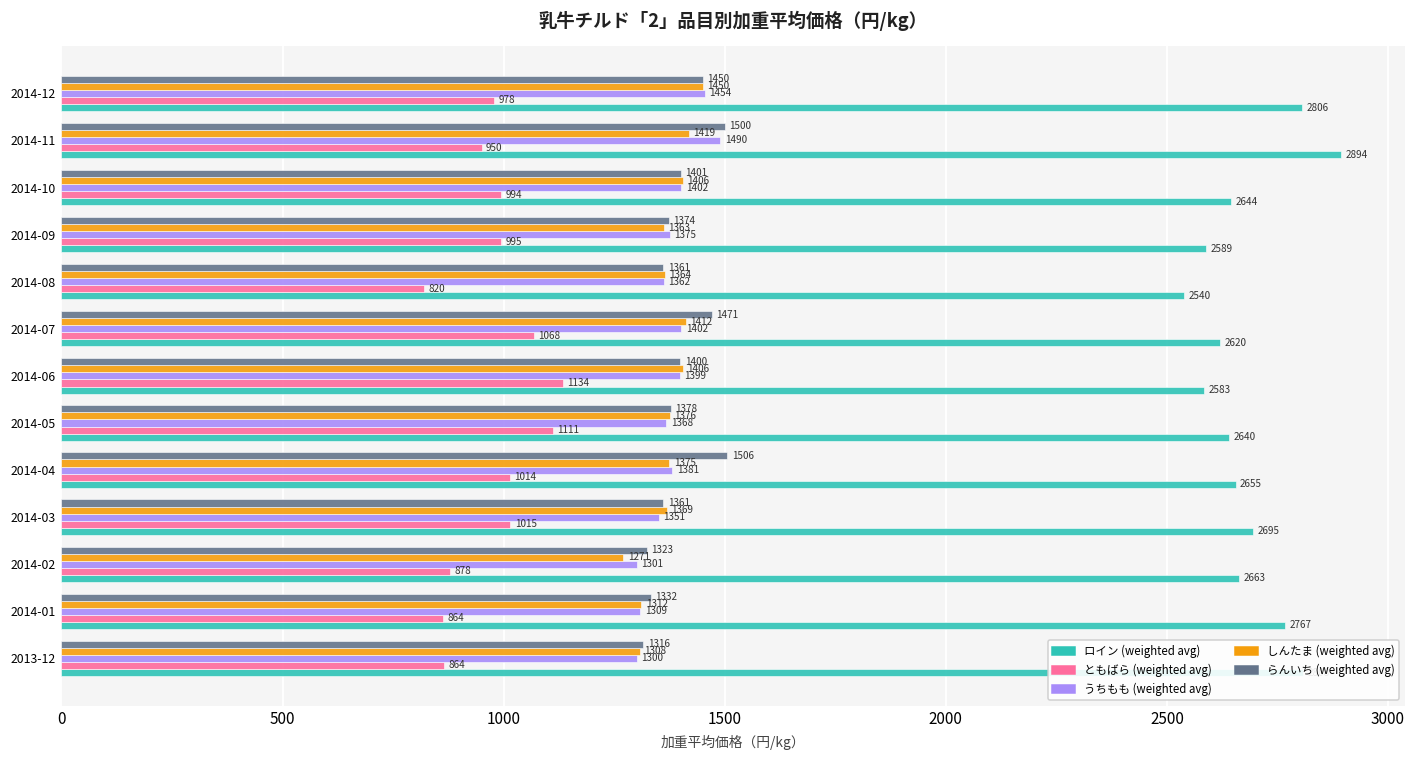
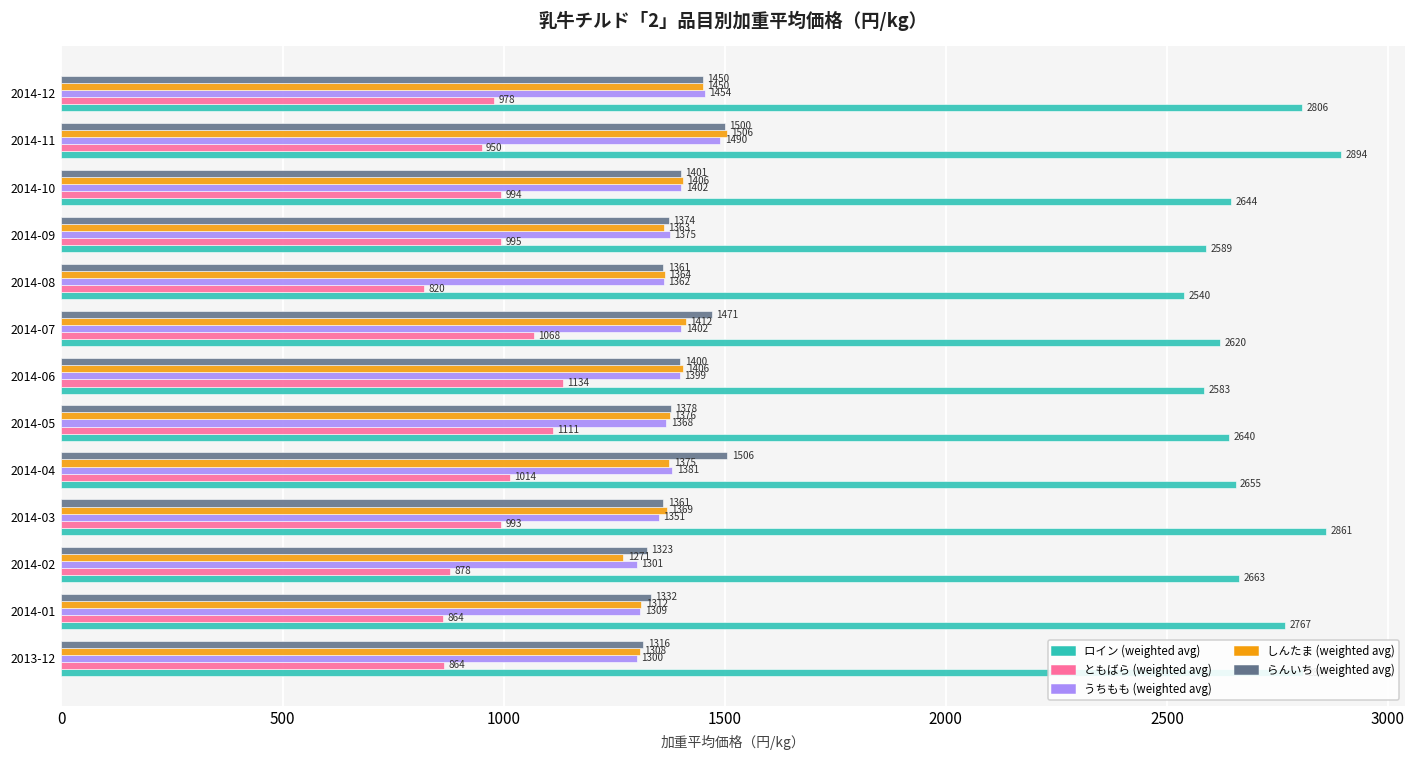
しんたま (weighted avg), 2014-11: 1419 -> 1506
ともばら (weighted avg), 2014-03: 1015 -> 993
ロイン (weighted avg), 2014-03: 2695 -> 2861
